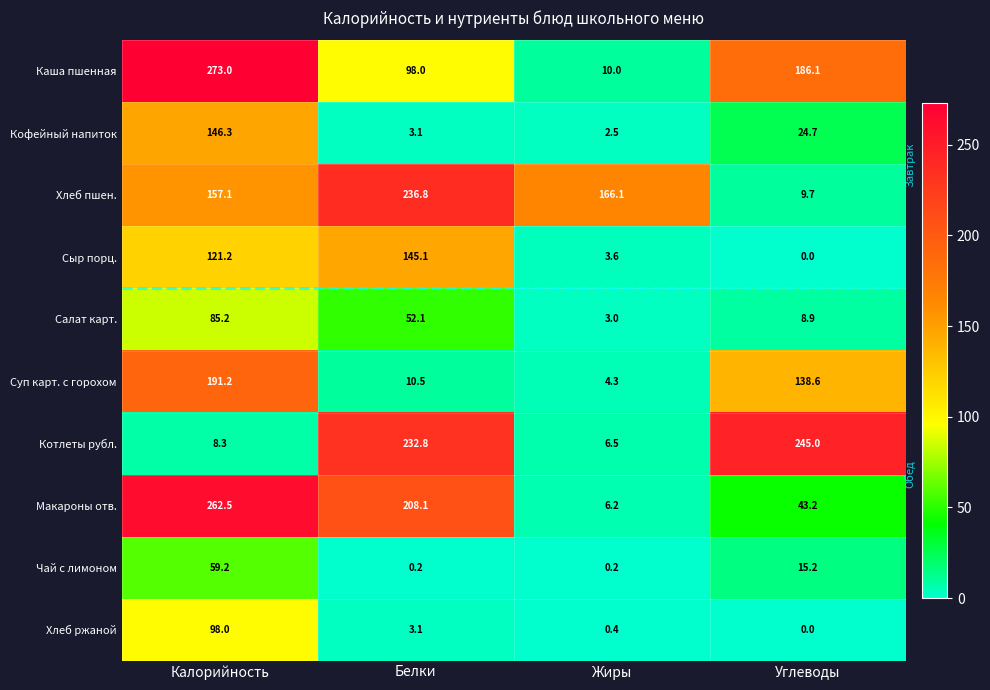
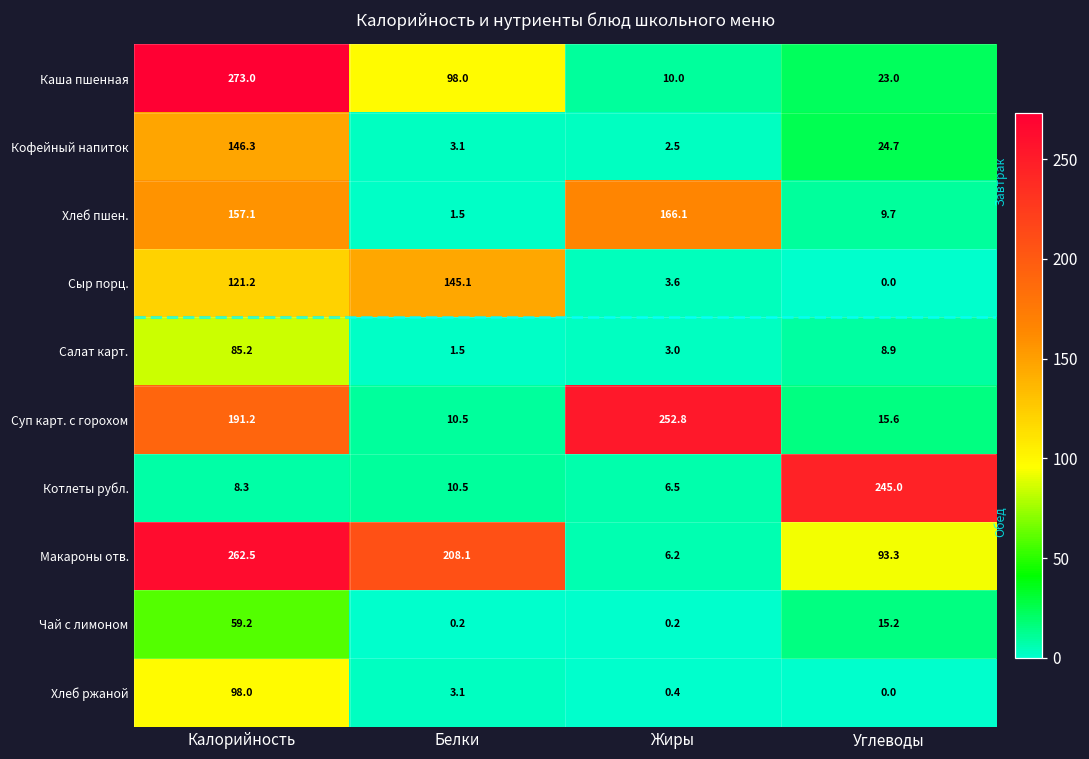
Каша пшенная, Углеводы: 186.1 -> 23.0
Хлеб пшен., Белки: 236.8 -> 1.5
Салат карт., Белки: 52.1 -> 1.5
Суп карт. с горохом, Жиры: 4.3 -> 252.8
Суп карт. с горохом, Углеводы: 138.6 -> 15.6
Котлеты рубл., Белки: 232.8 -> 10.5
Макароны отв., Углеводы: 43.2 -> 93.3
